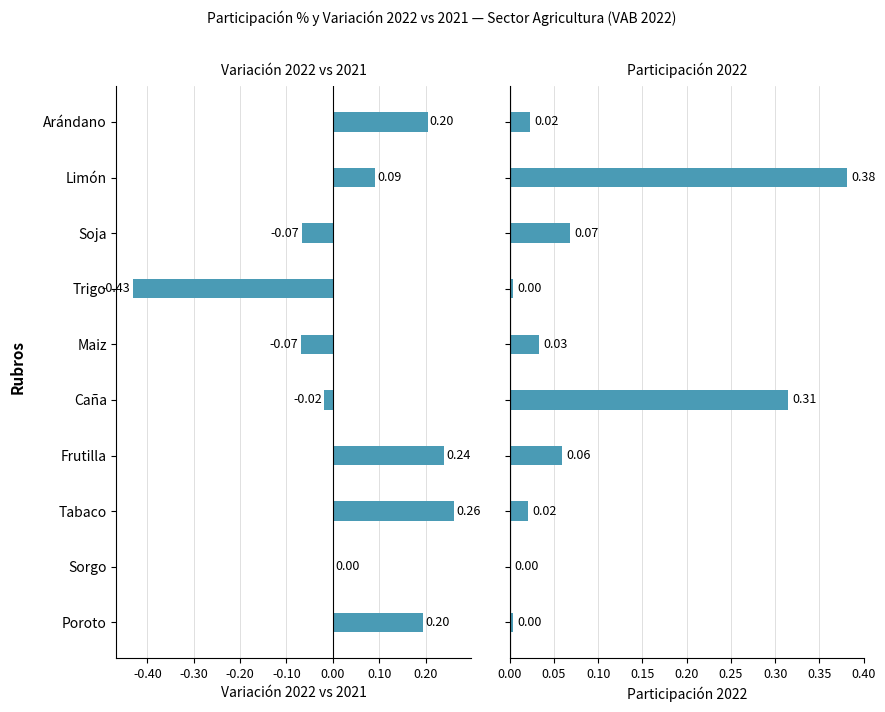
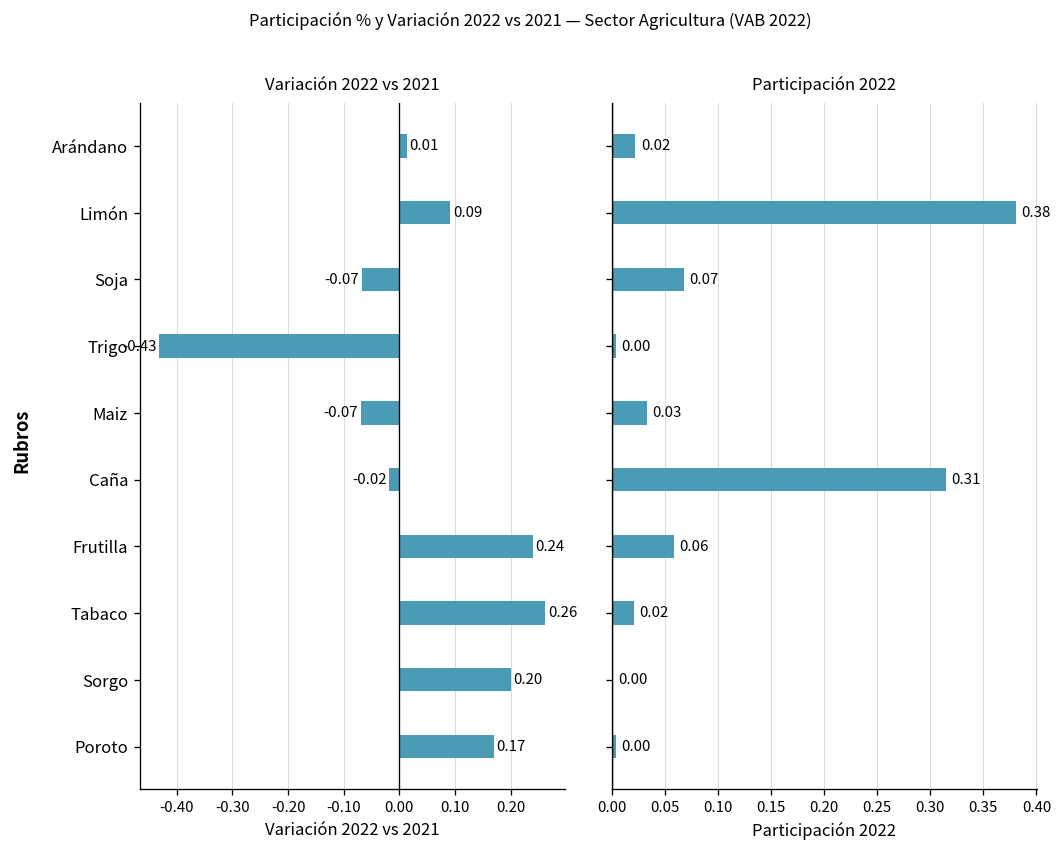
Variación 2022 vs 2021, Arándano: 0.20 -> 0.01
Variación 2022 vs 2021, Sorgo: 0.00 -> 0.20
Variación 2022 vs 2021, Poroto: 0.20 -> 0.17
